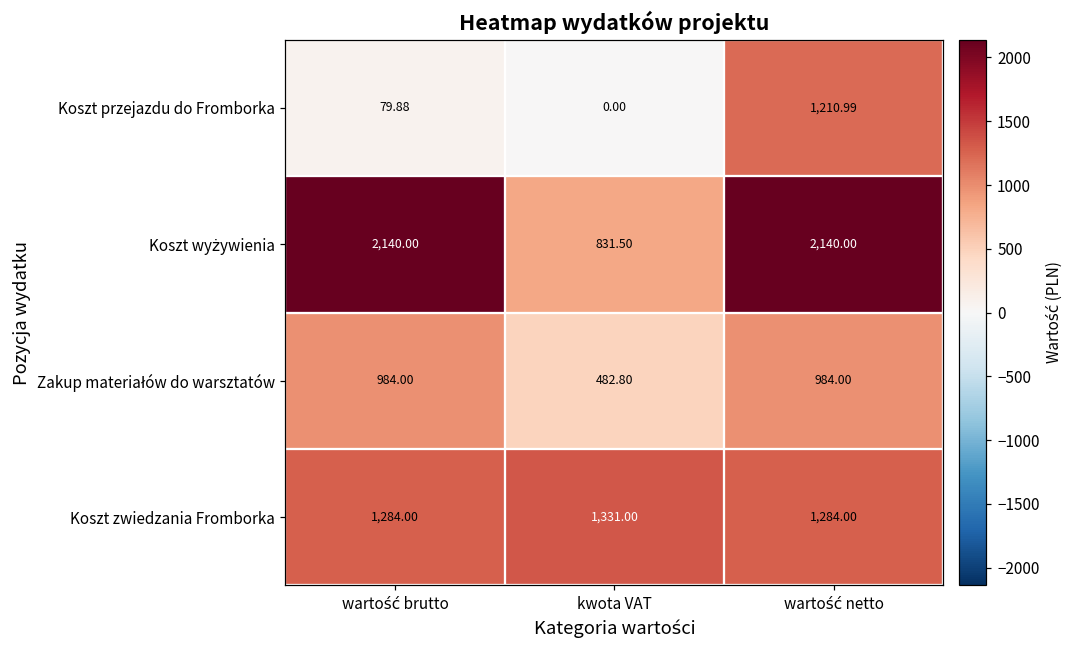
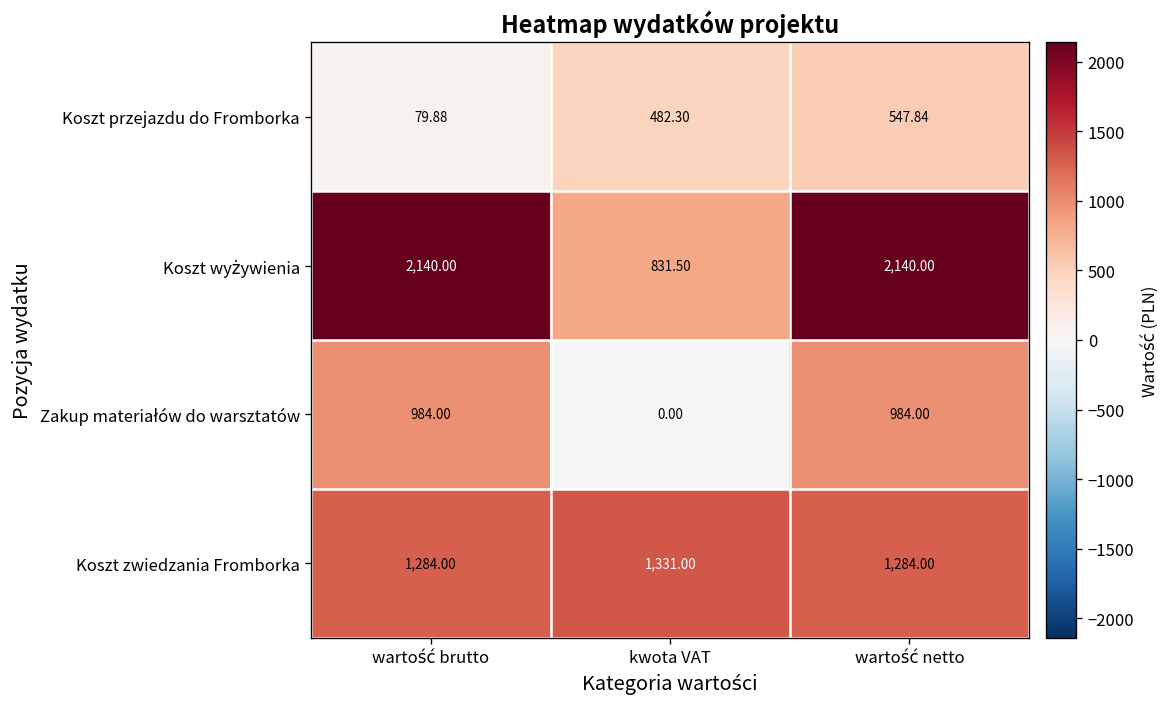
Koszt przejazdu do Fromborka, kwota VAT: 0.00 -> 482.30
Koszt przejazdu do Fromborka, wartość netto: 1,210.99 -> 547.84
Zakup materiałów do warsztatów, kwota VAT: 482.80 -> 0.00
